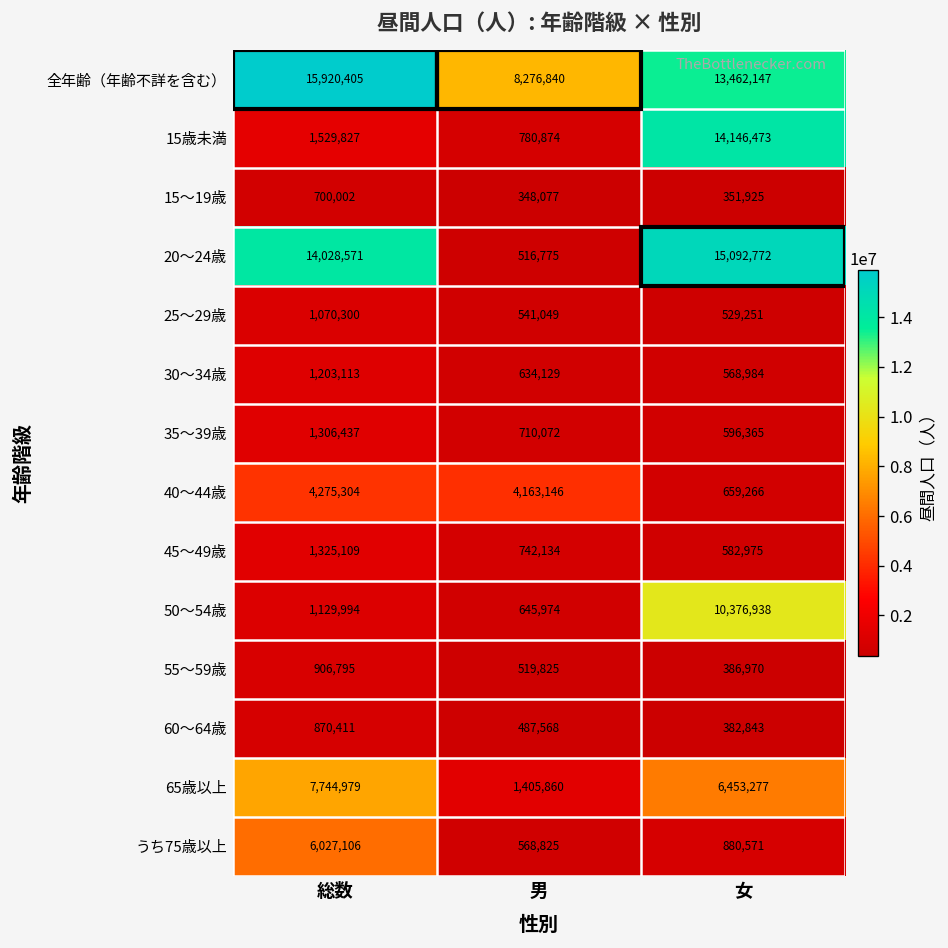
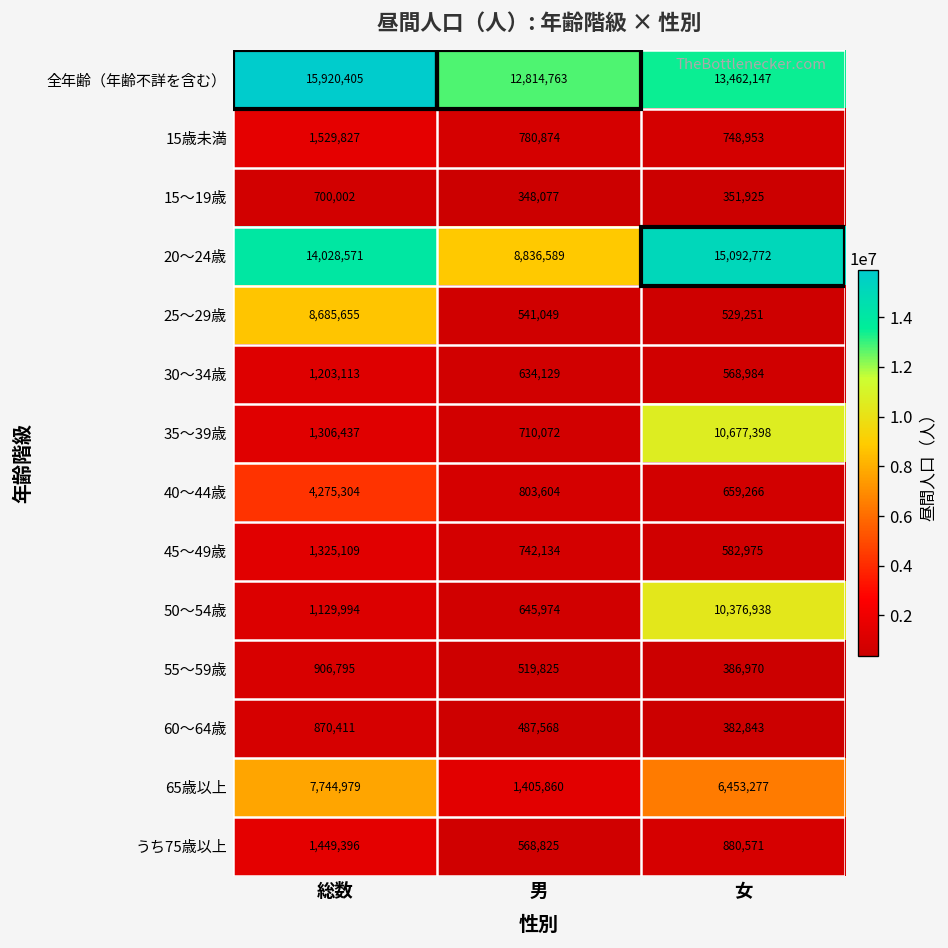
全年齢（年齢不詳を含む）, 男: 8,276,840 -> 12,814,763
15歳未満, 女: 14,146,473 -> 748,953
20～24歳, 男: 516,775 -> 8,836,589
25～29歳, 総数: 1,070,300 -> 8,685,655
35～39歳, 女: 596,365 -> 10,677,398
40～44歳, 男: 4,163,146 -> 803,604
うち75歳以上, 総数: 6,027,106 -> 1,449,396
